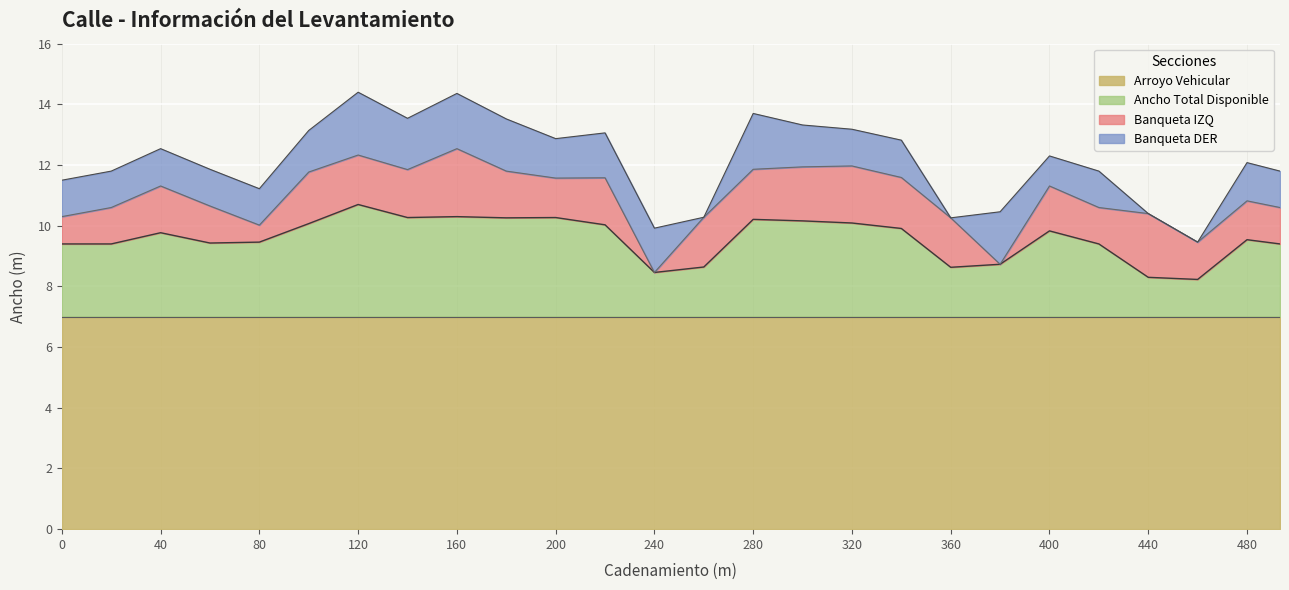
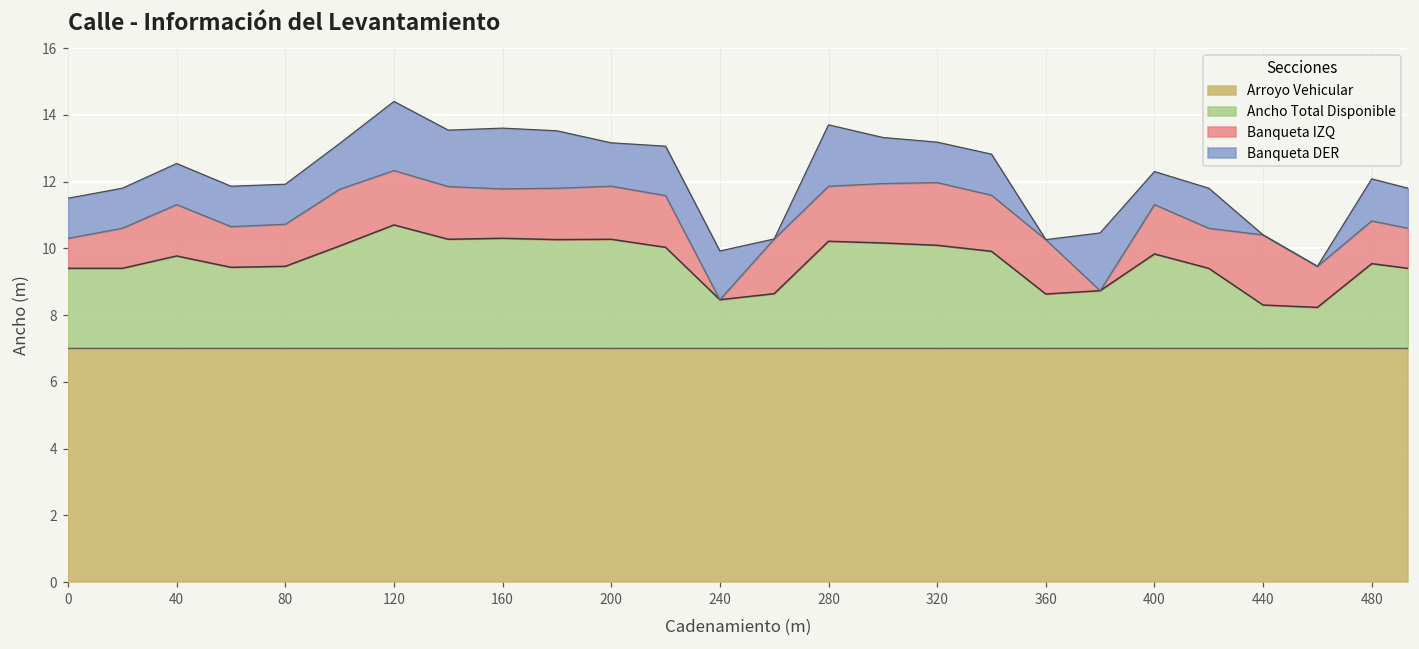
Banqueta IZQ, 80: 0.6 -> 1.3
Banqueta IZQ, 160: 2.2 -> 1.5
Banqueta IZQ, 200: 1.3 -> 1.6
